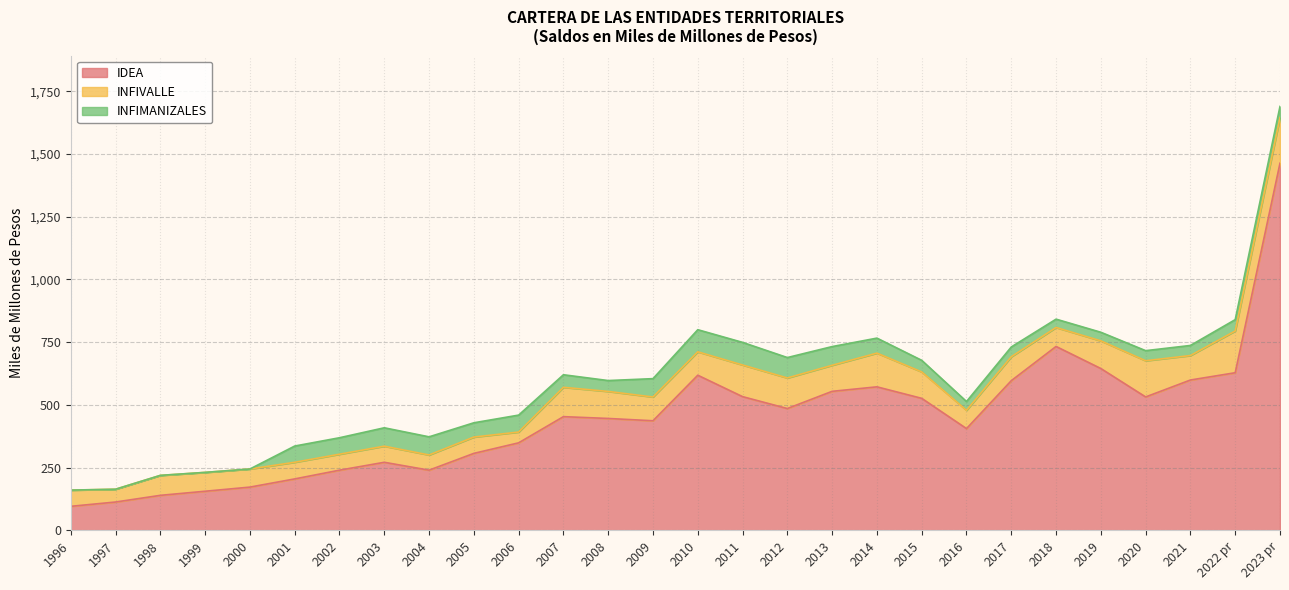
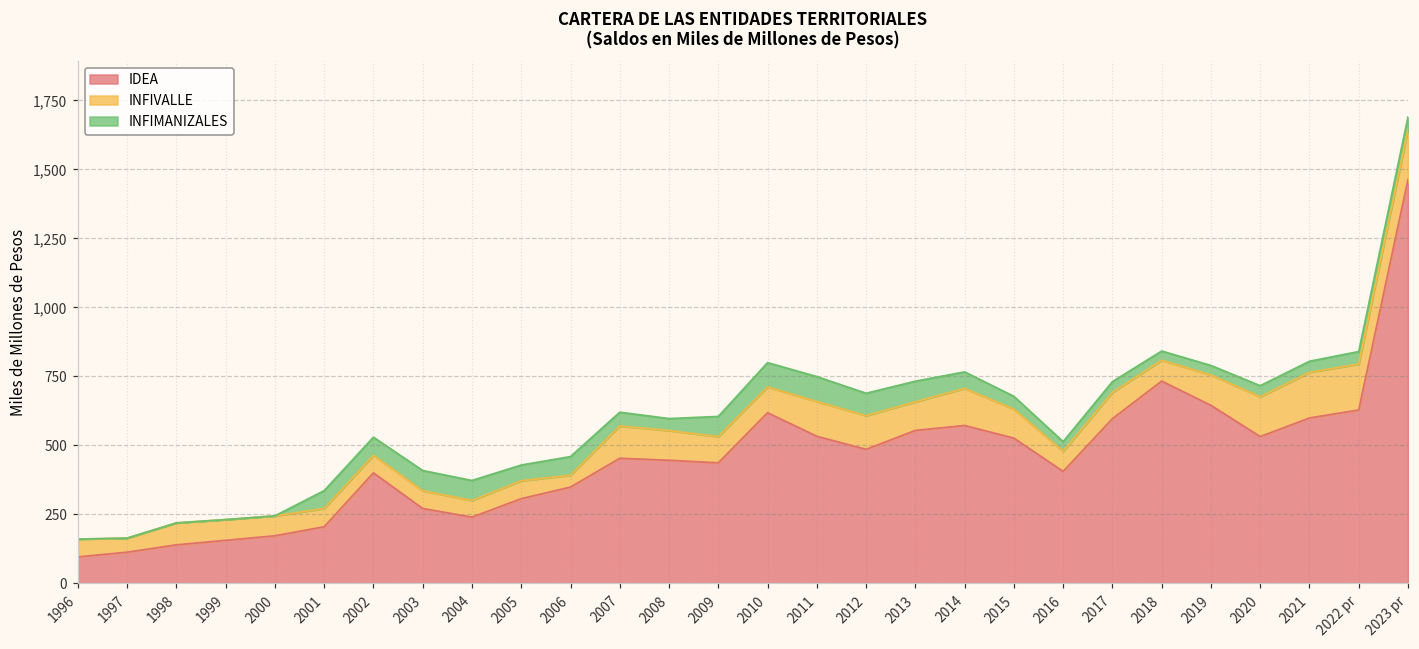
IDEA, 2002: 240 -> 400
INFIVALLE, 2021: 100 -> 170
